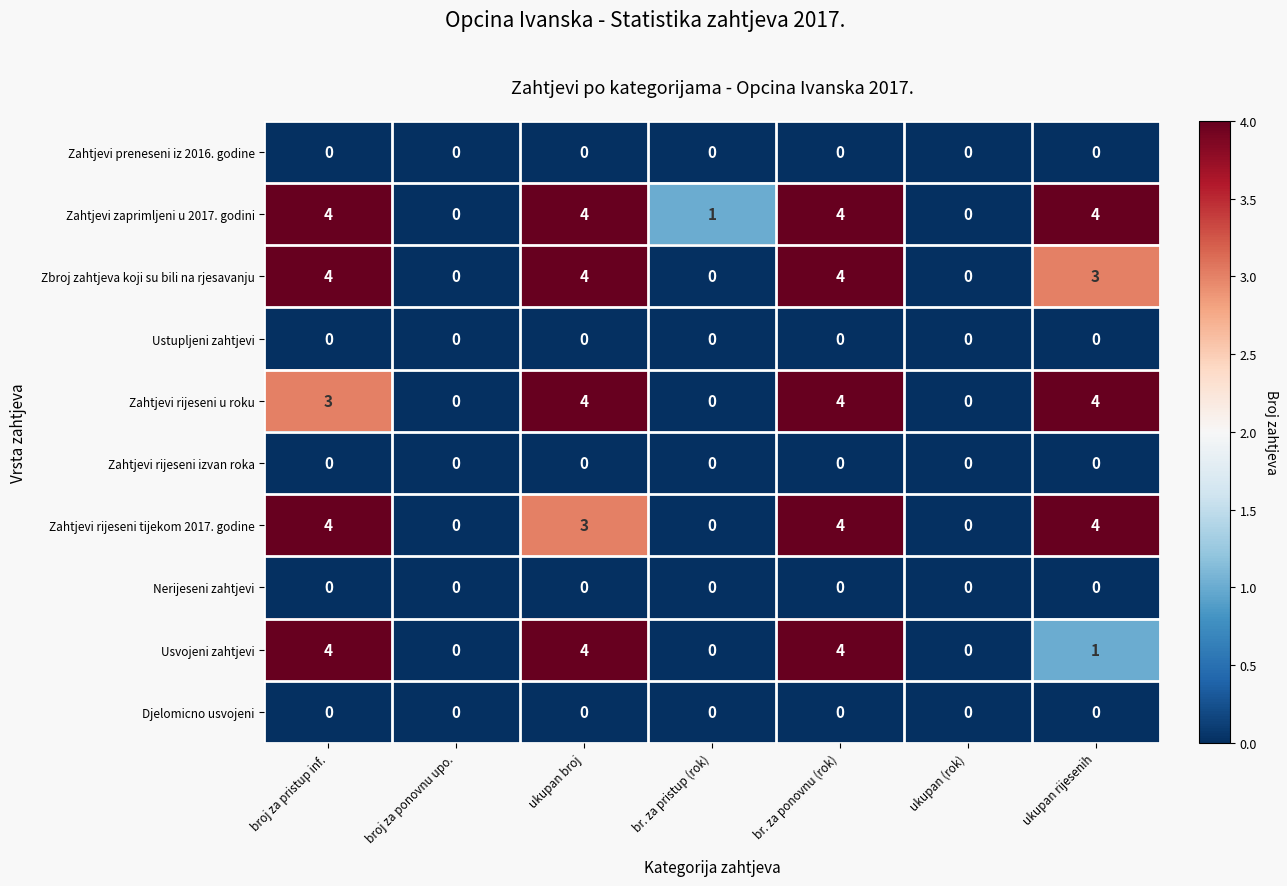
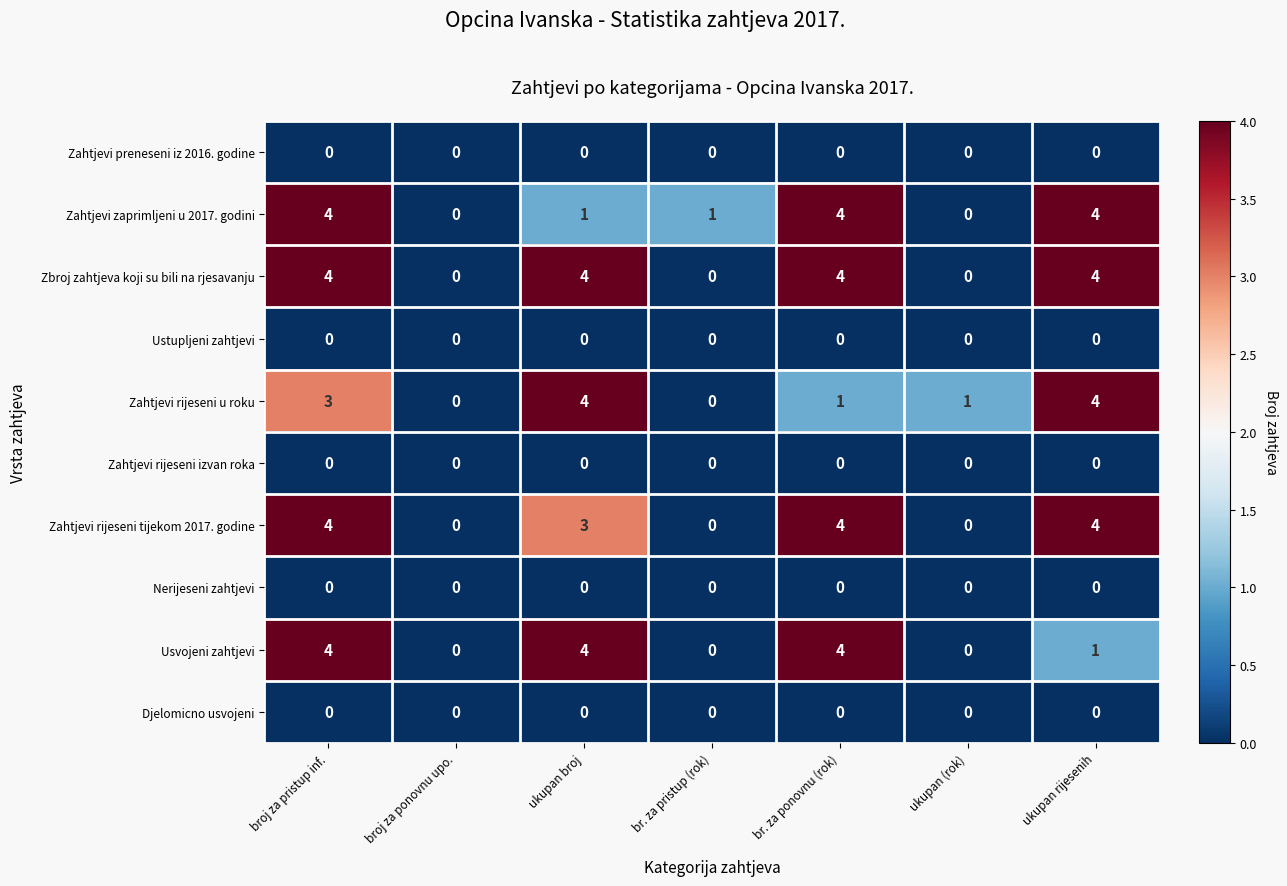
Zahtjevi zaprimljeni u 2017. godini, ukupan broj: 4 -> 1
Zbroj zahtjeva koji su bili na rjesavanju, ukupan rijesenih: 3 -> 4
Zahtjevi rijeseni u roku, br. za ponovnu (rok): 4 -> 1
Zahtjevi rijeseni u roku, ukupan (rok): 0 -> 1
